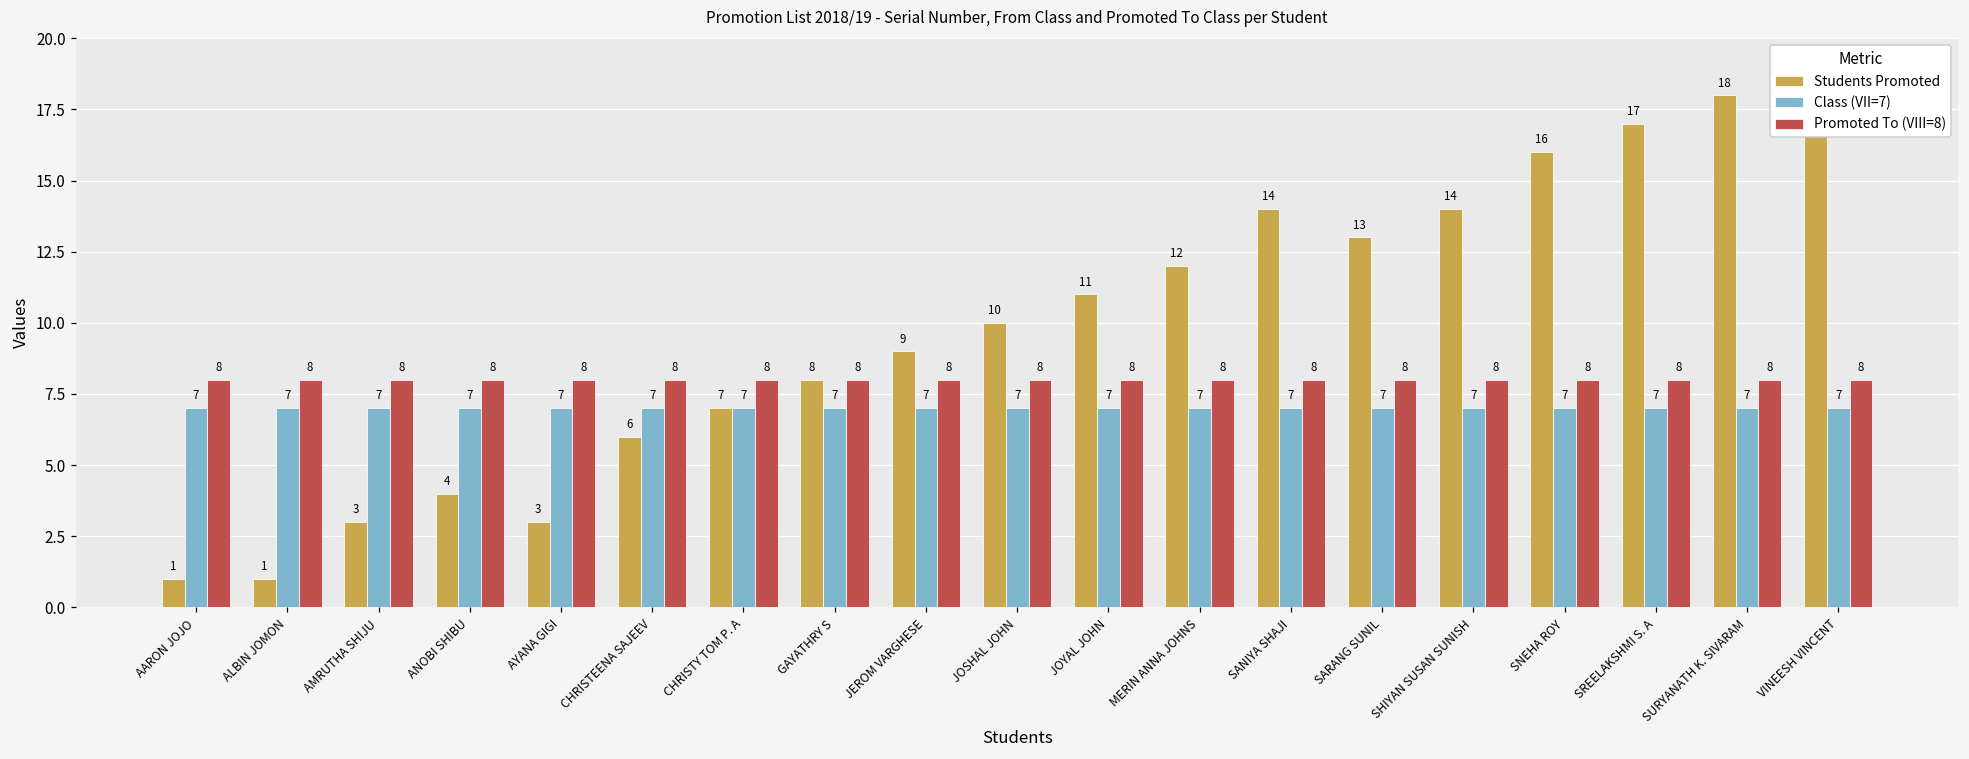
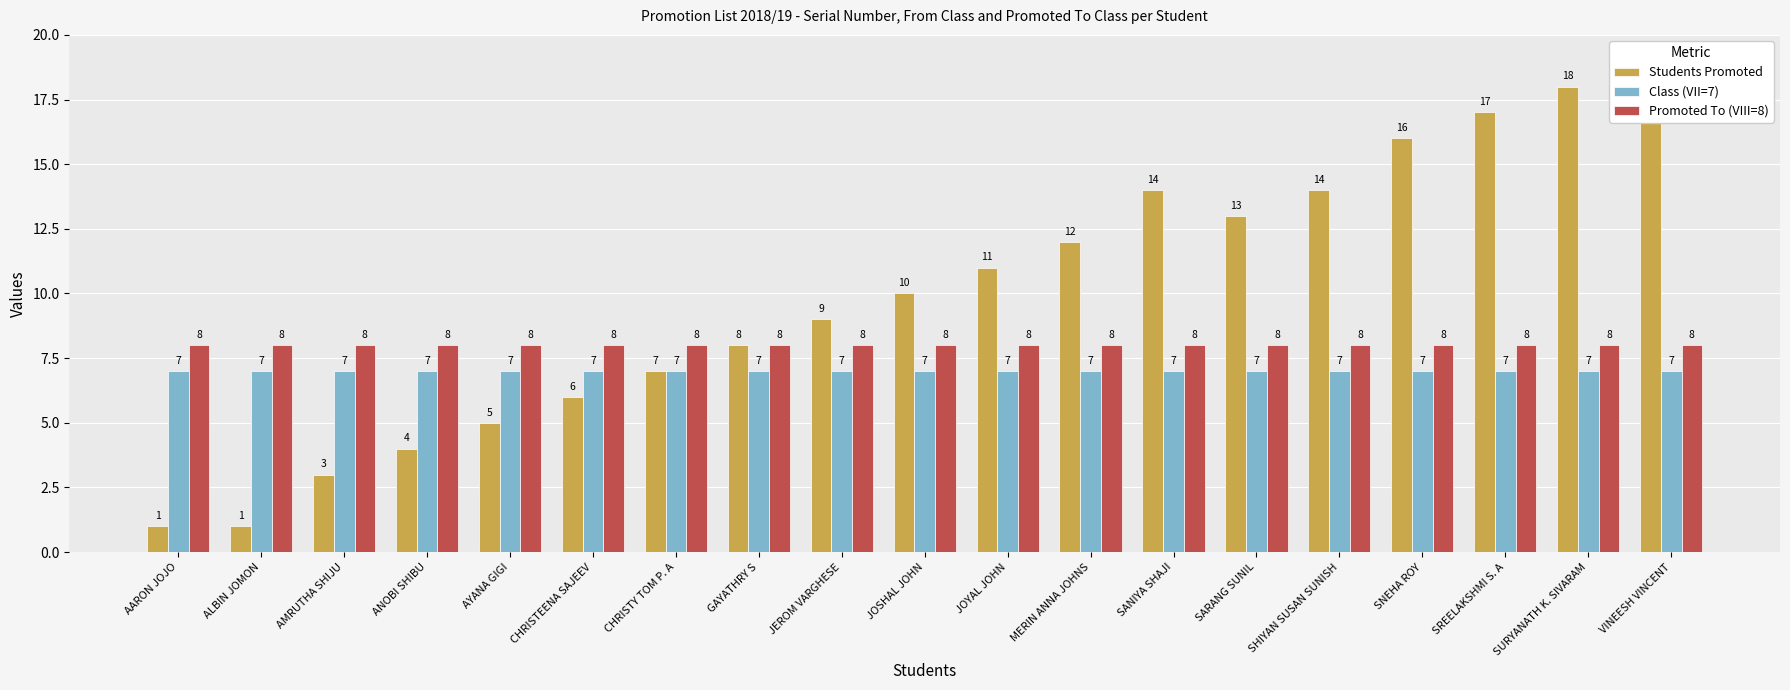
Students Promoted, AYANA GIGI: 3 -> 5
